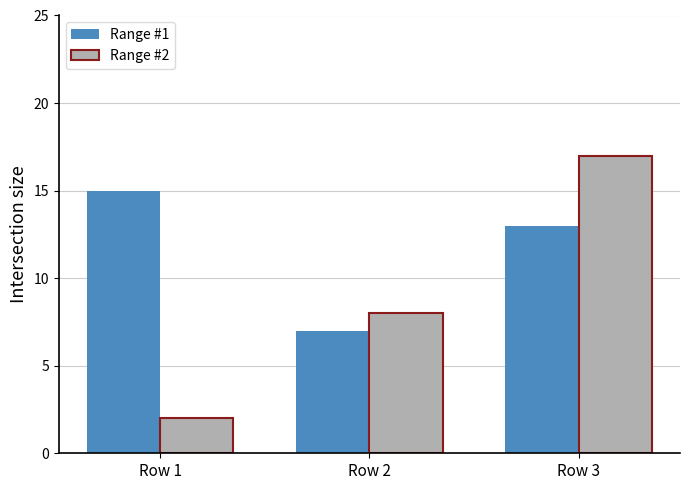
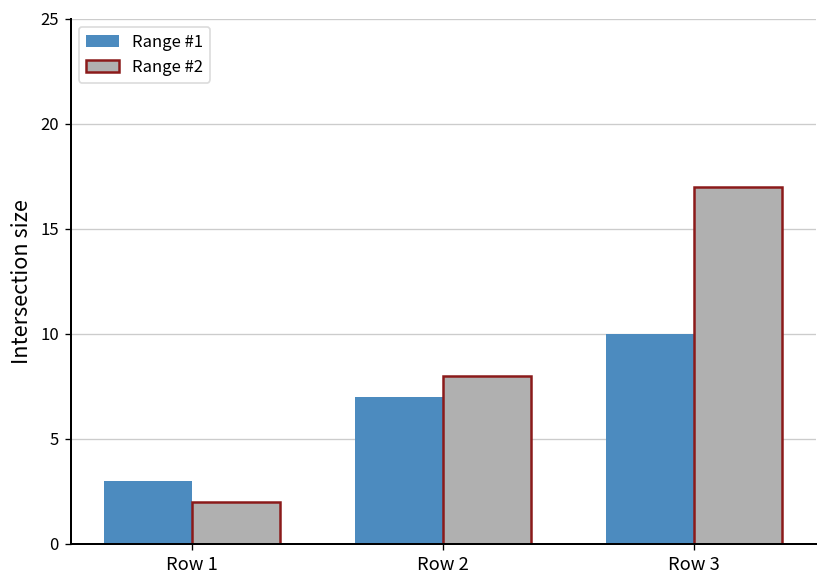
Range #1, Row 1: 15 -> 3
Range #1, Row 3: 13 -> 10
